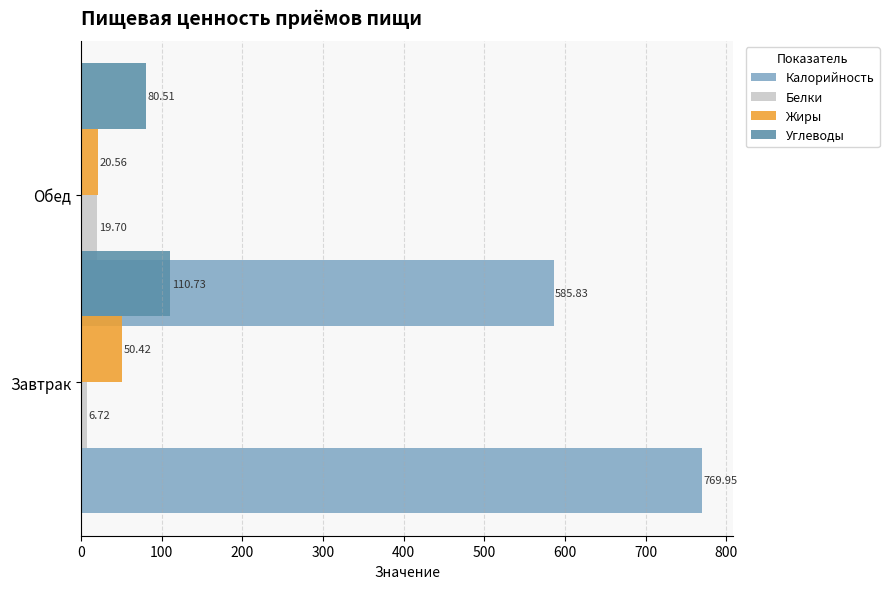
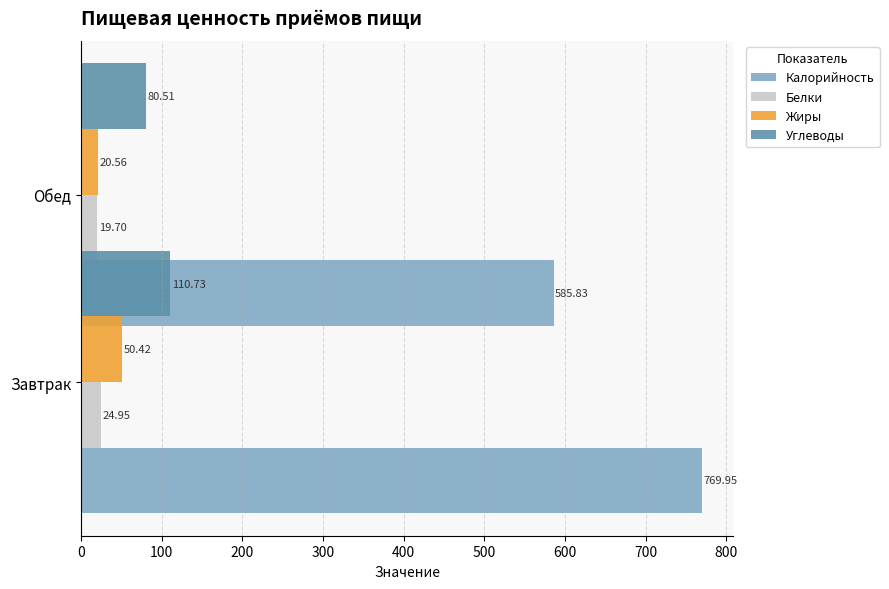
Белки, Завтрак: 6.72 -> 24.95
